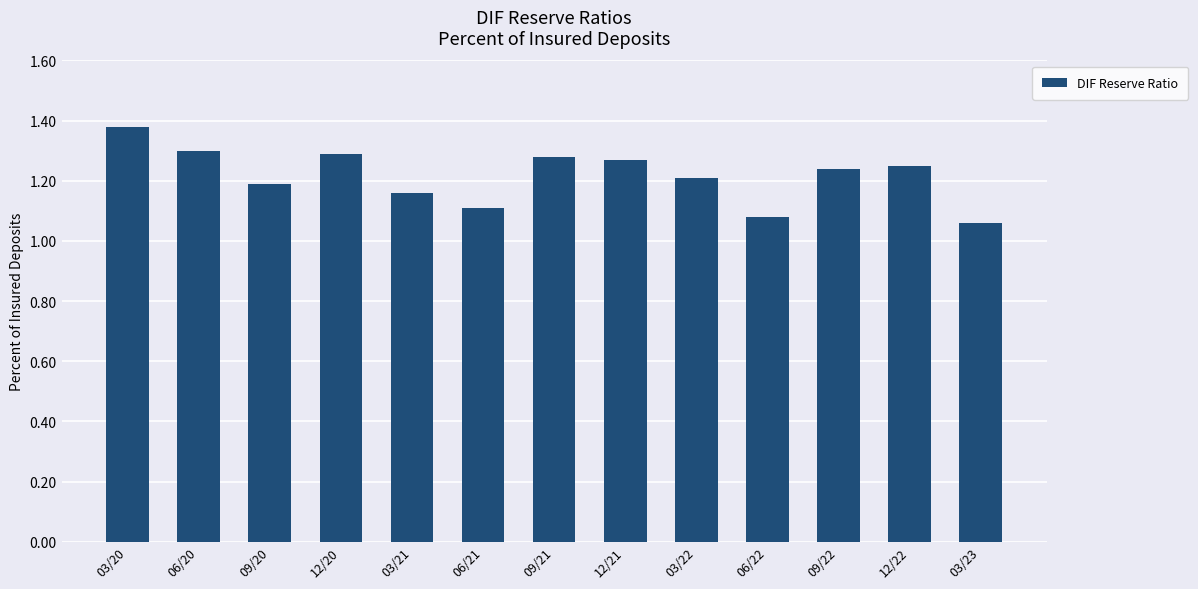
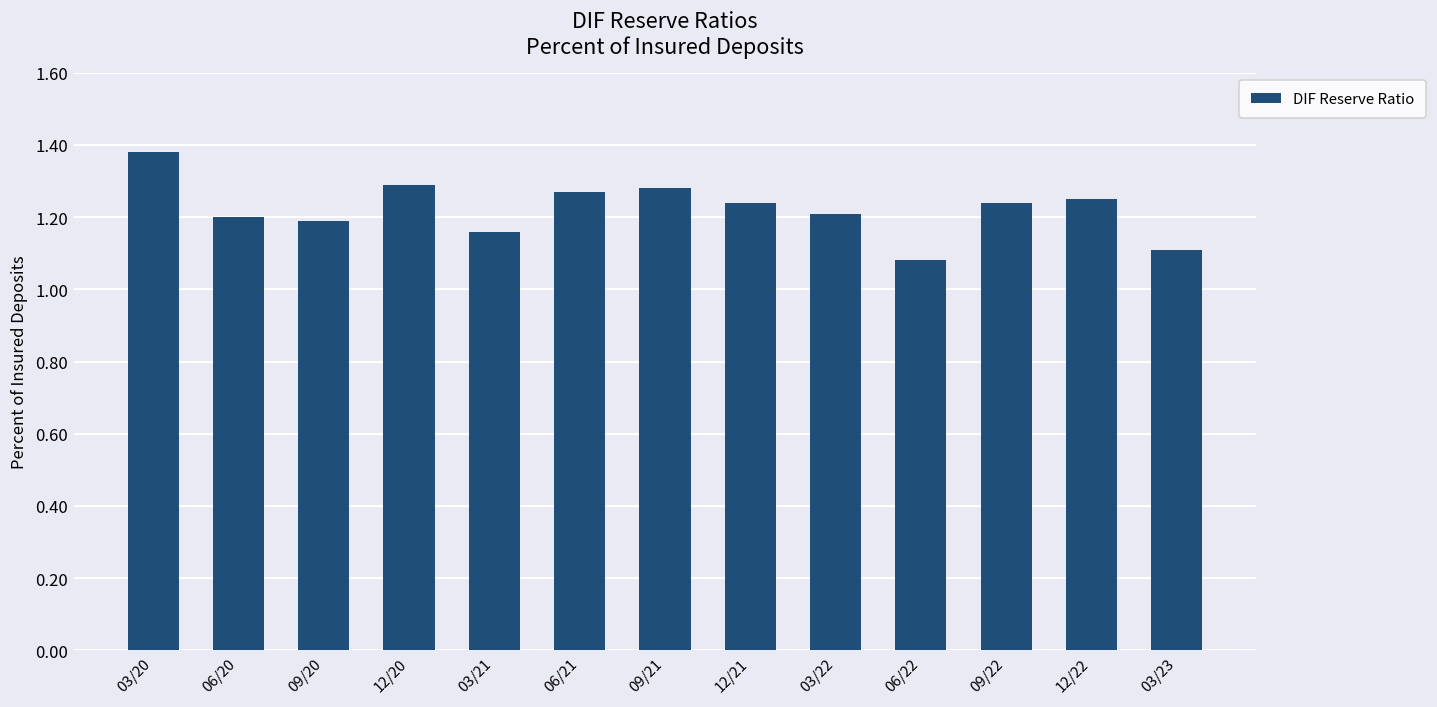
06/20: 1.3 -> 1.2
06/21: 1.11 -> 1.27
12/21: 1.27 -> 1.24
03/23: 1.06 -> 1.11
